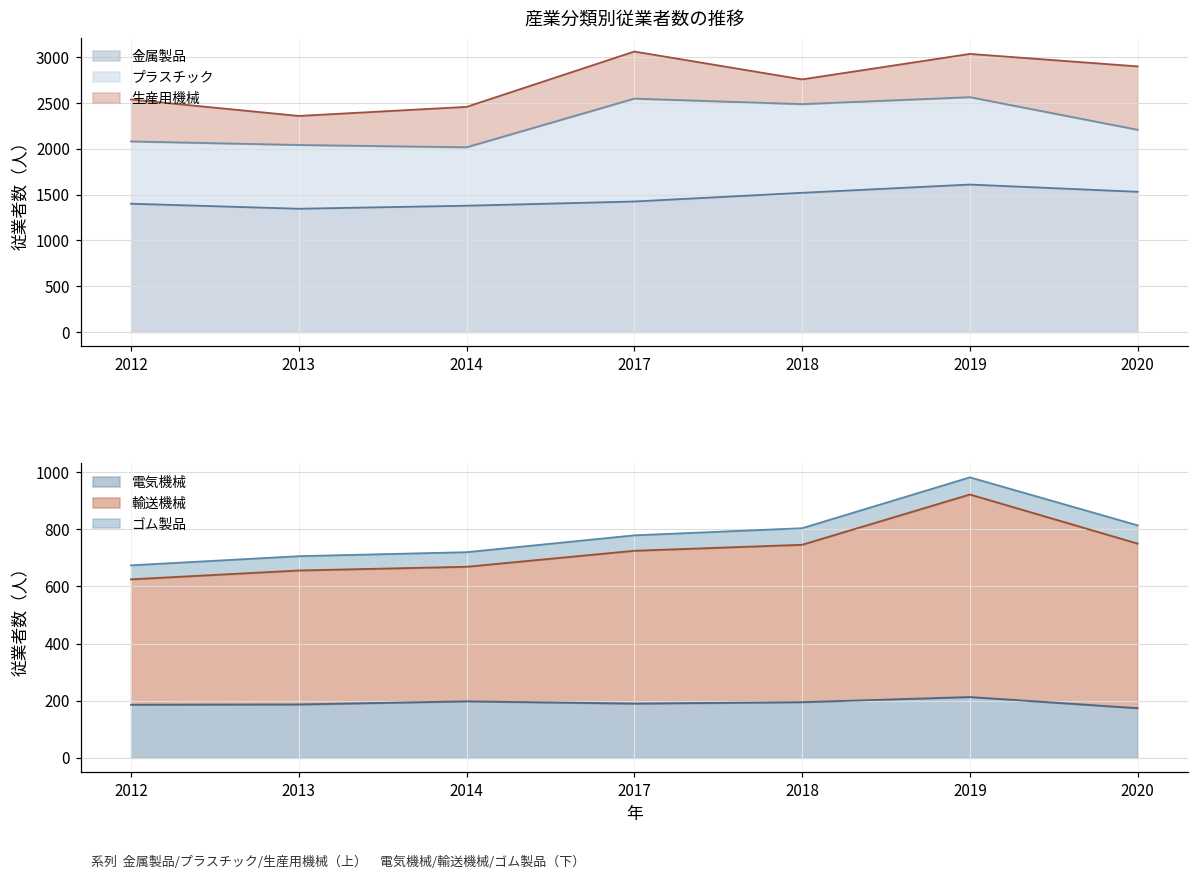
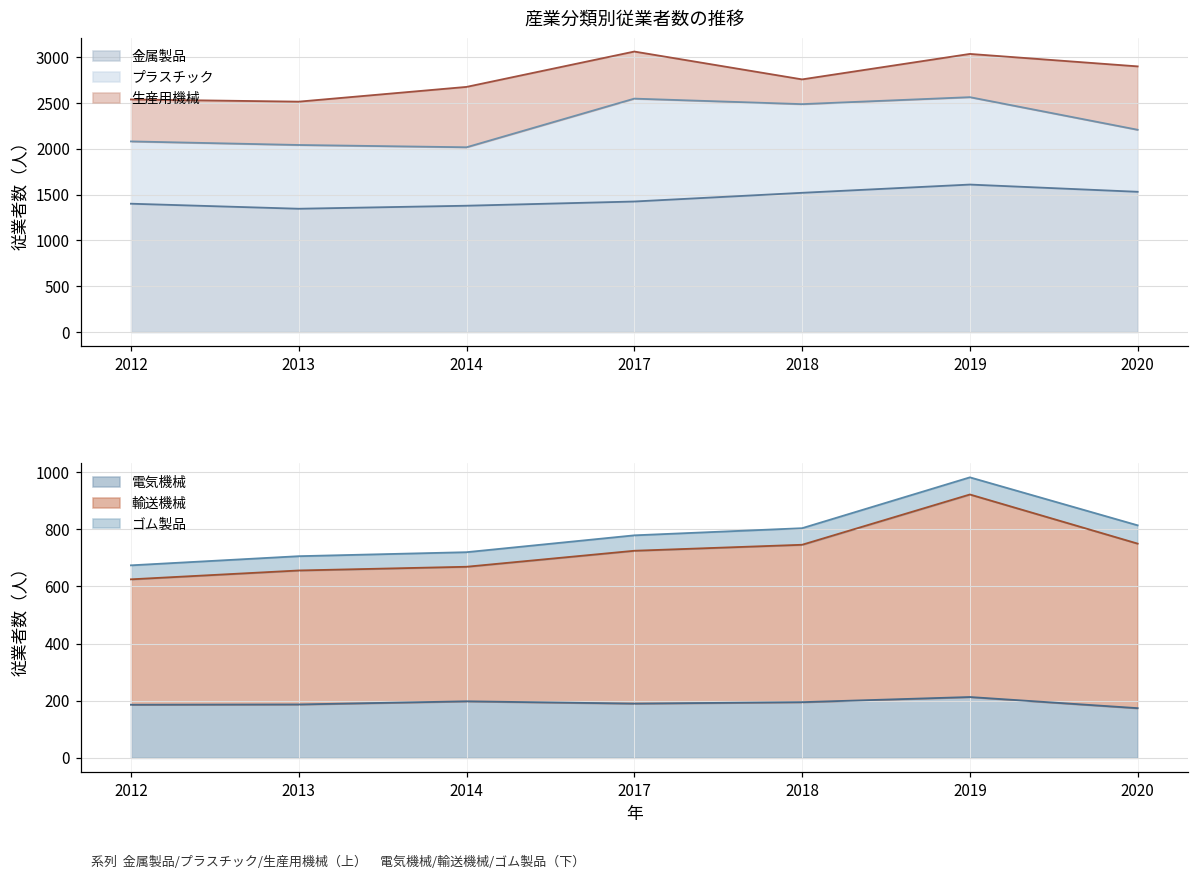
産業分類別従業者数の推移, 生産用機械, 2013: 300 -> 500
産業分類別従業者数の推移, 生産用機械, 2014: 400 -> 700
